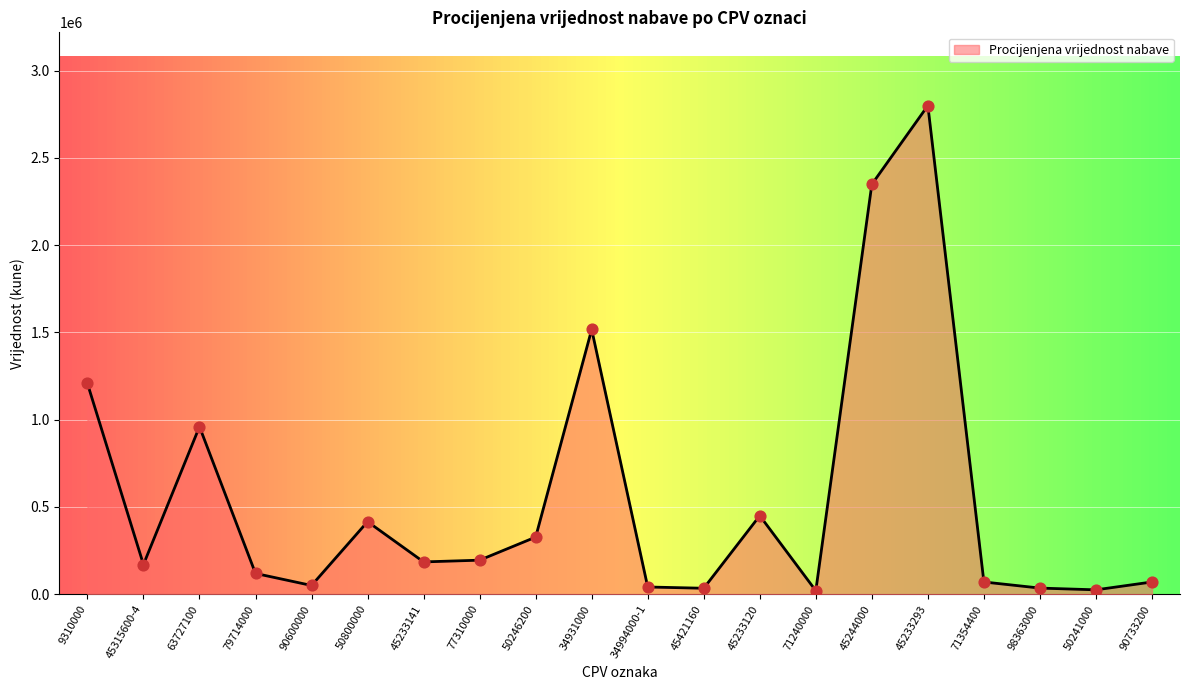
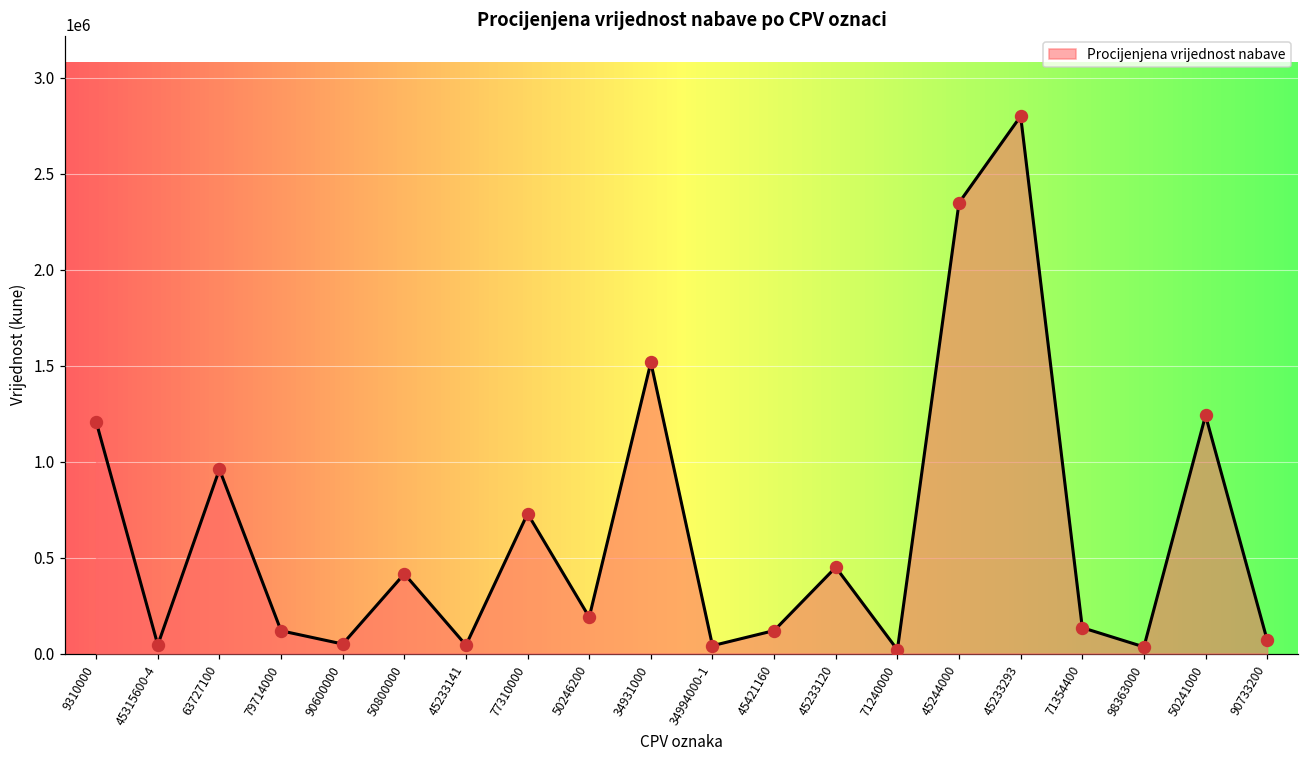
45315600-4: 170000 -> 50000
45233141: 190000 -> 40000
77310000: 200000 -> 730000
50246200: 330000 -> 190000
45421160: 30000 -> 120000
71354400: 70000 -> 140000
50241000: 30000 -> 1240000
